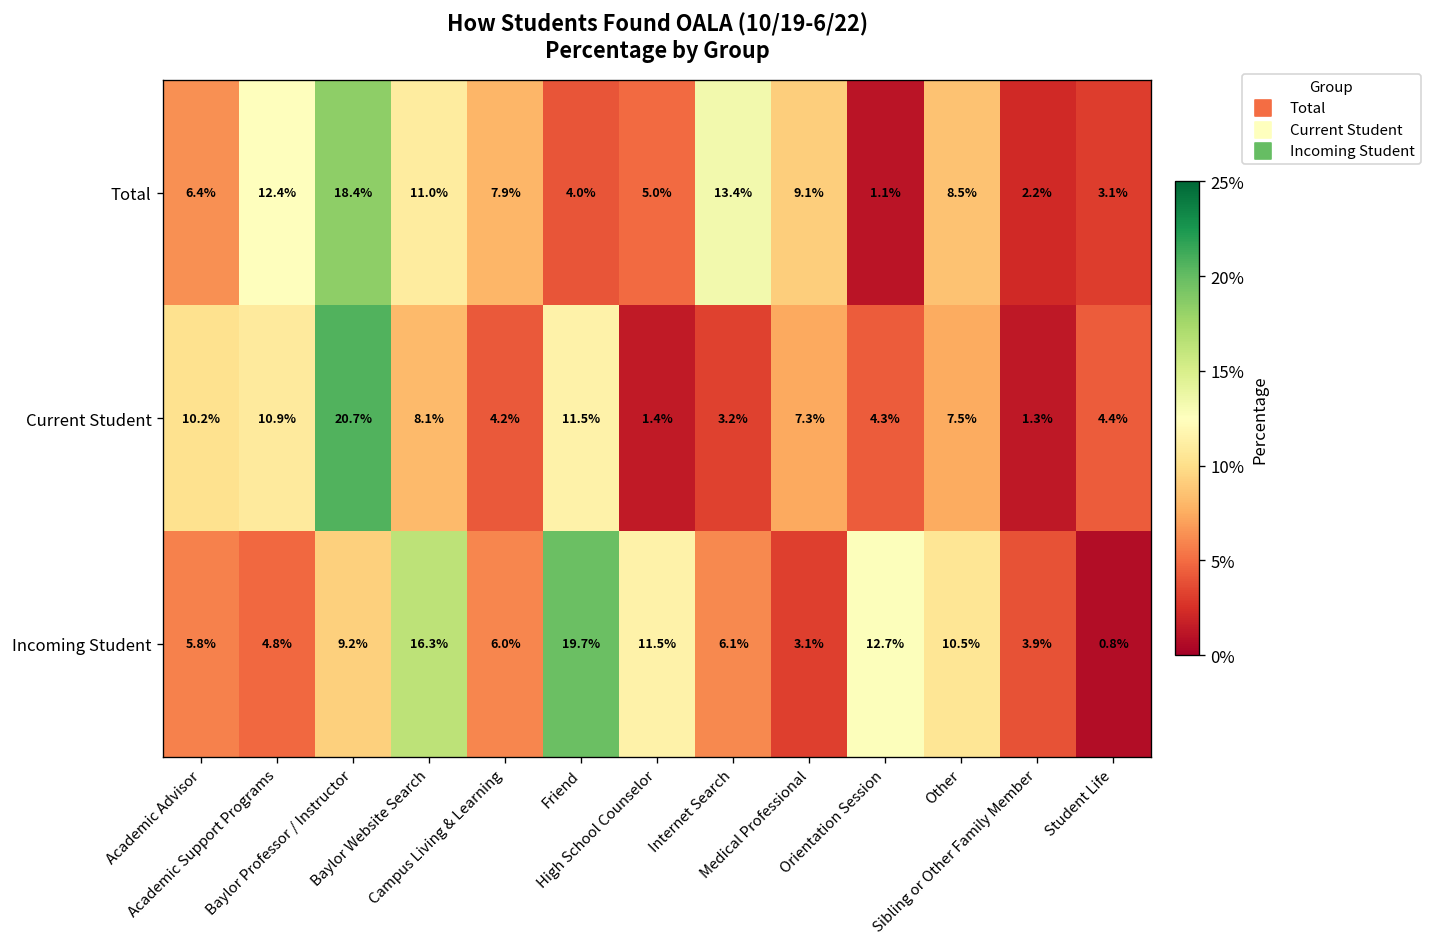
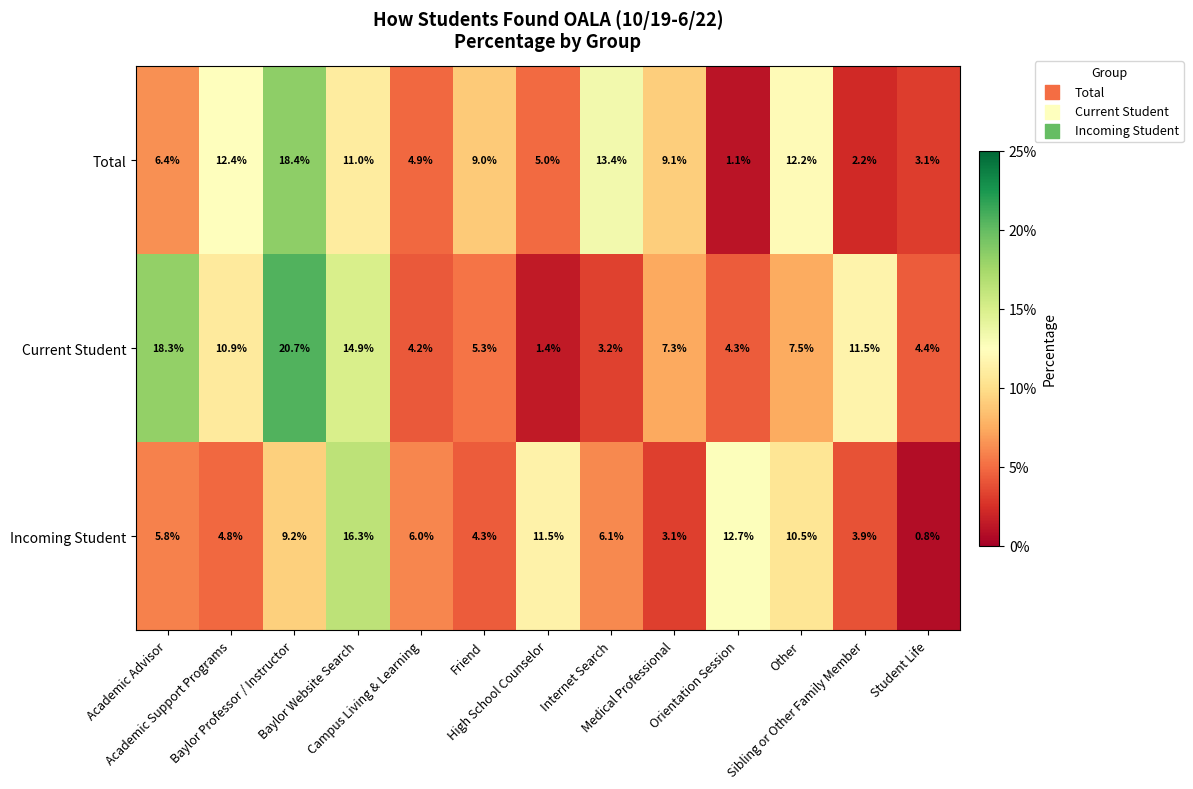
Total, Campus Living & Learning: 7.9% -> 4.9%
Total, Friend: 4.0% -> 9.0%
Total, Other: 8.5% -> 12.2%
Current Student, Academic Advisor: 10.2% -> 18.3%
Current Student, Baylor Website Search: 8.1% -> 14.9%
Current Student, Friend: 11.5% -> 5.3%
Current Student, Sibling or Other Family Member: 1.3% -> 11.5%
Incoming Student, Friend: 19.7% -> 4.3%
